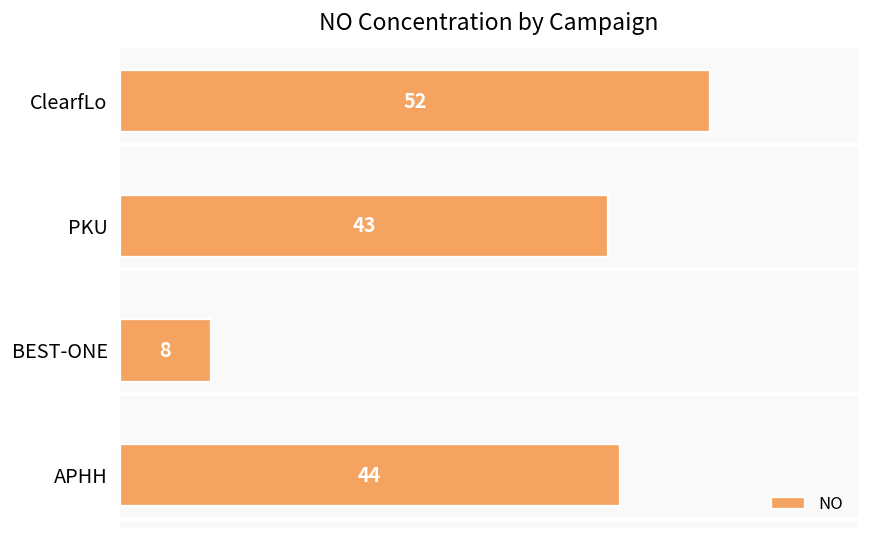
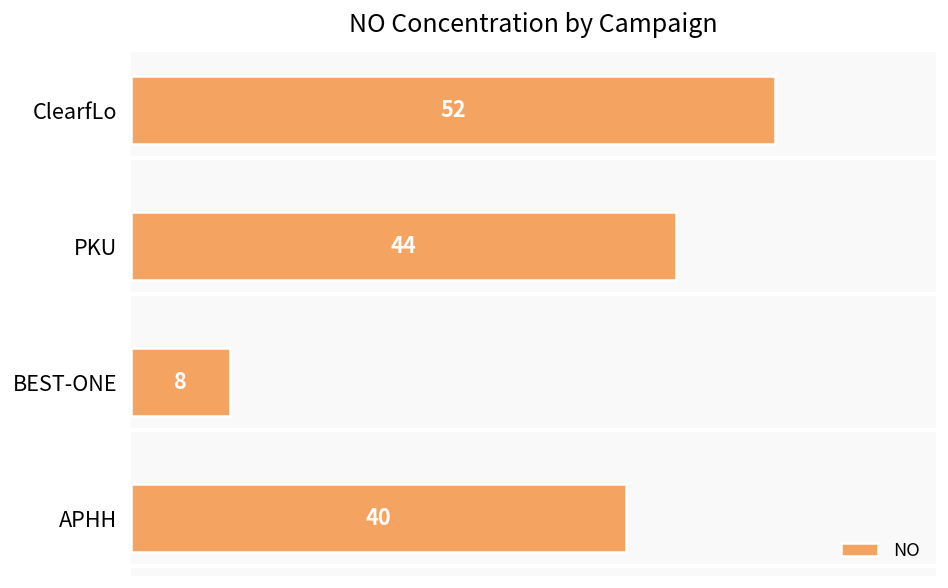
PKU: 43 -> 44
APHH: 44 -> 40
